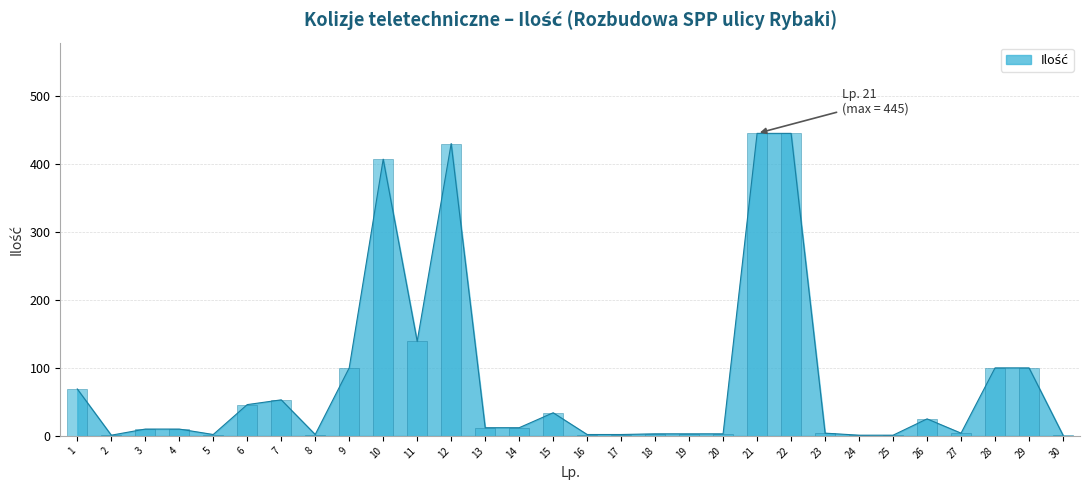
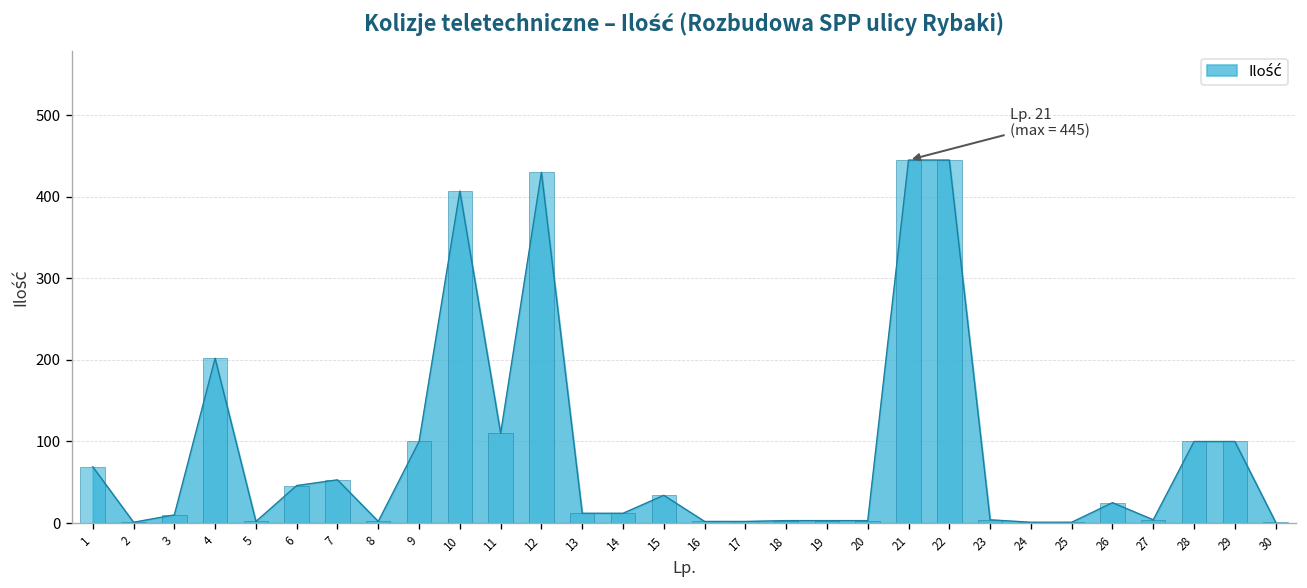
4: 10 -> 200
11: 140 -> 110
